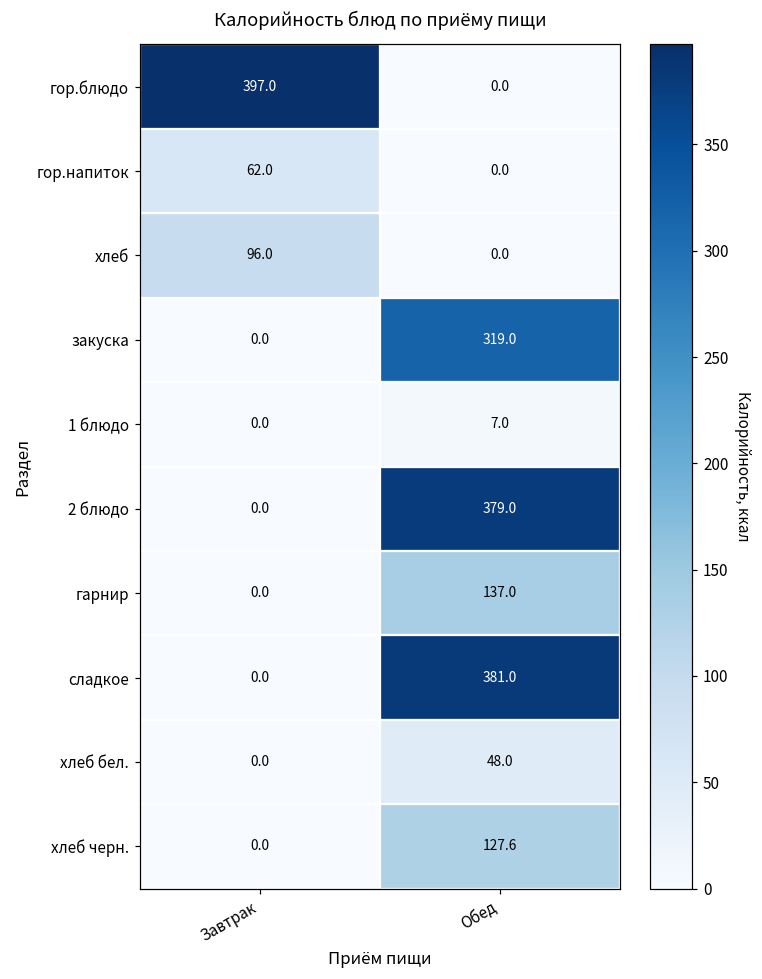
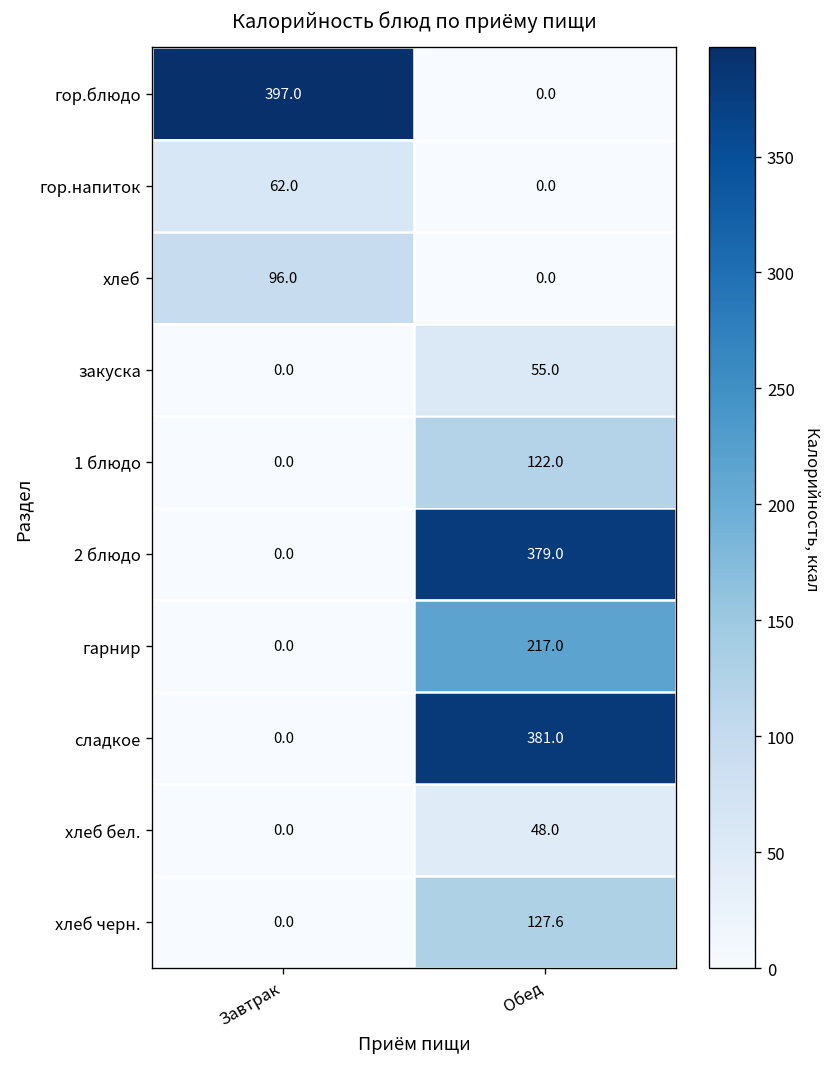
закуска, Обед: 319.0 -> 55.0
1 блюдо, Обед: 7.0 -> 122.0
гарнир, Обед: 137.0 -> 217.0
